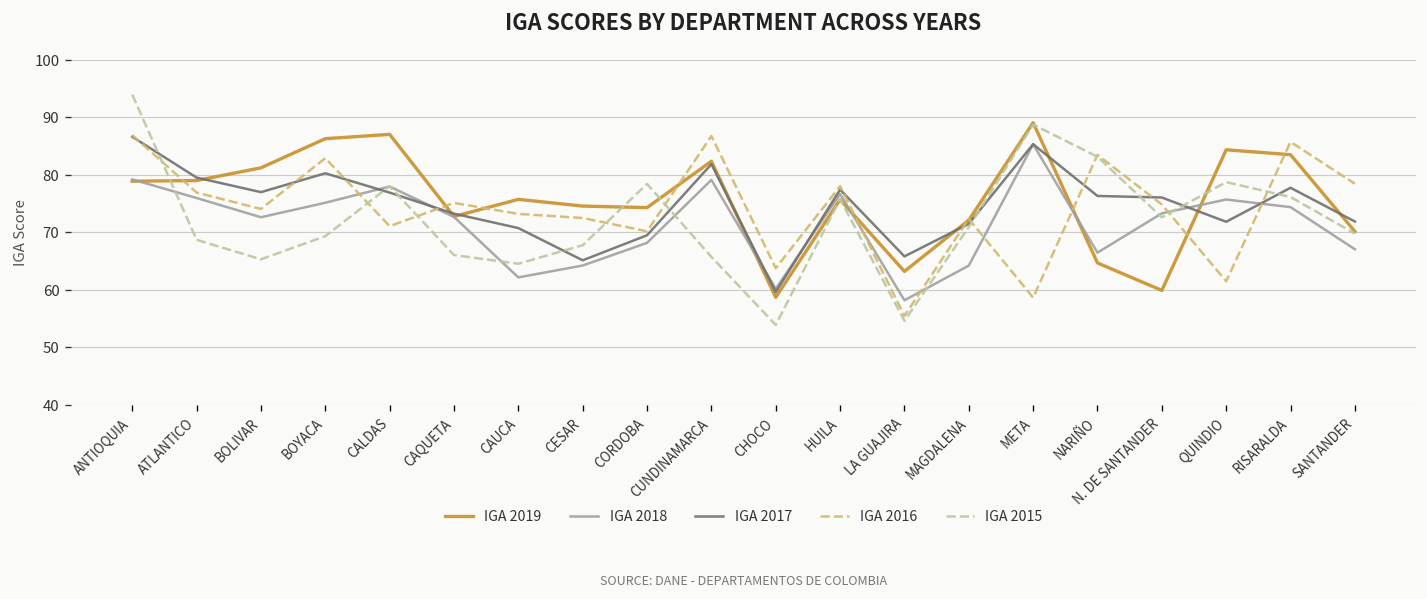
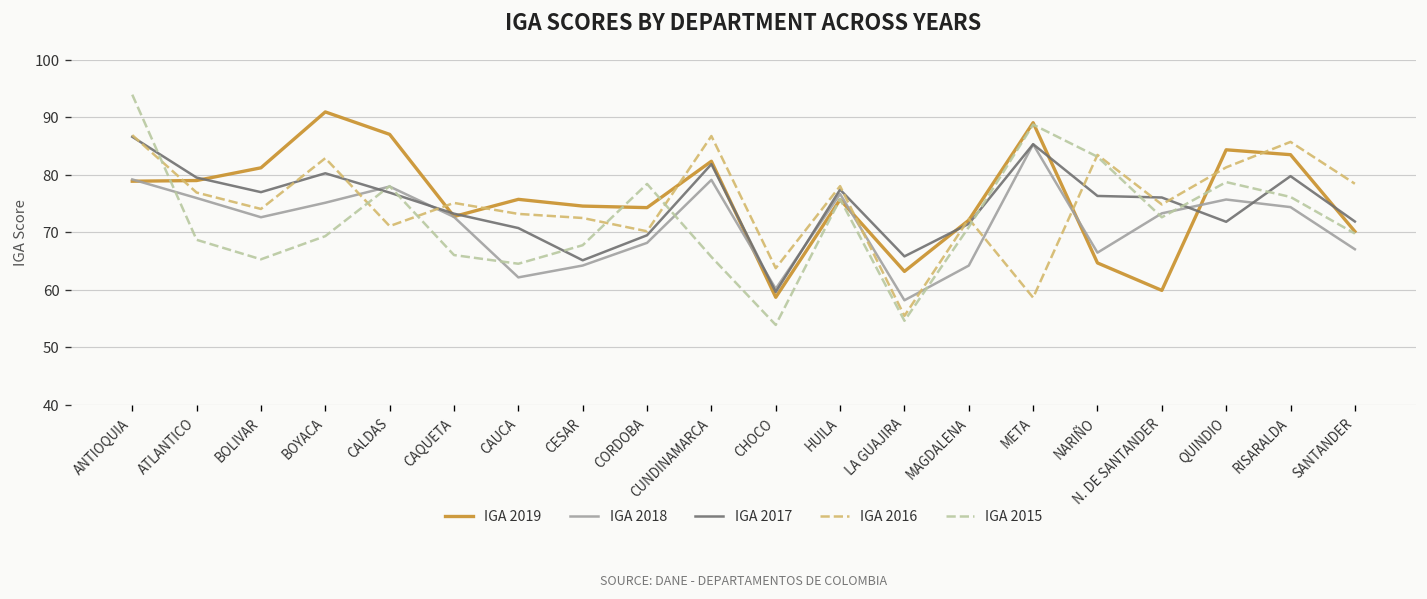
IGA 2019, BOYACA: 86 -> 91
IGA 2016, QUINDIO: 62 -> 81
IGA 2017, RISARALDA: 78 -> 80
